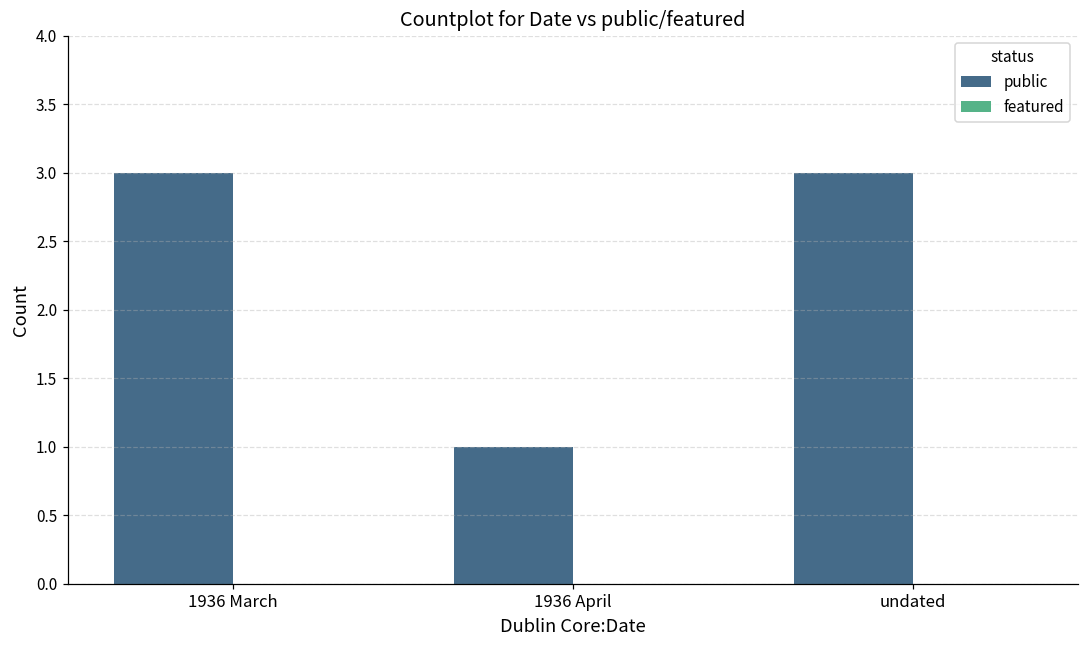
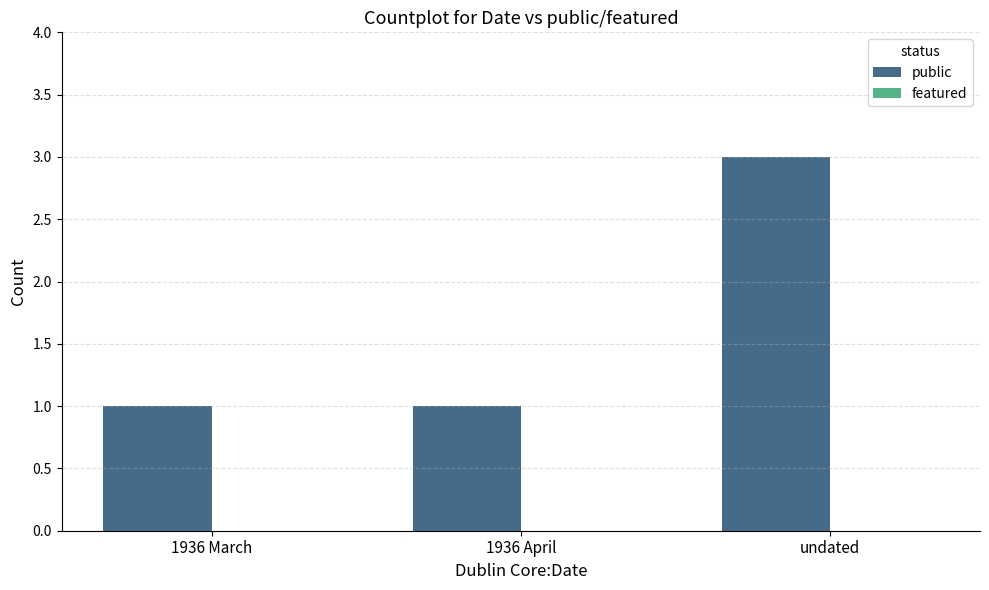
public, 1936 March: 3 -> 1
